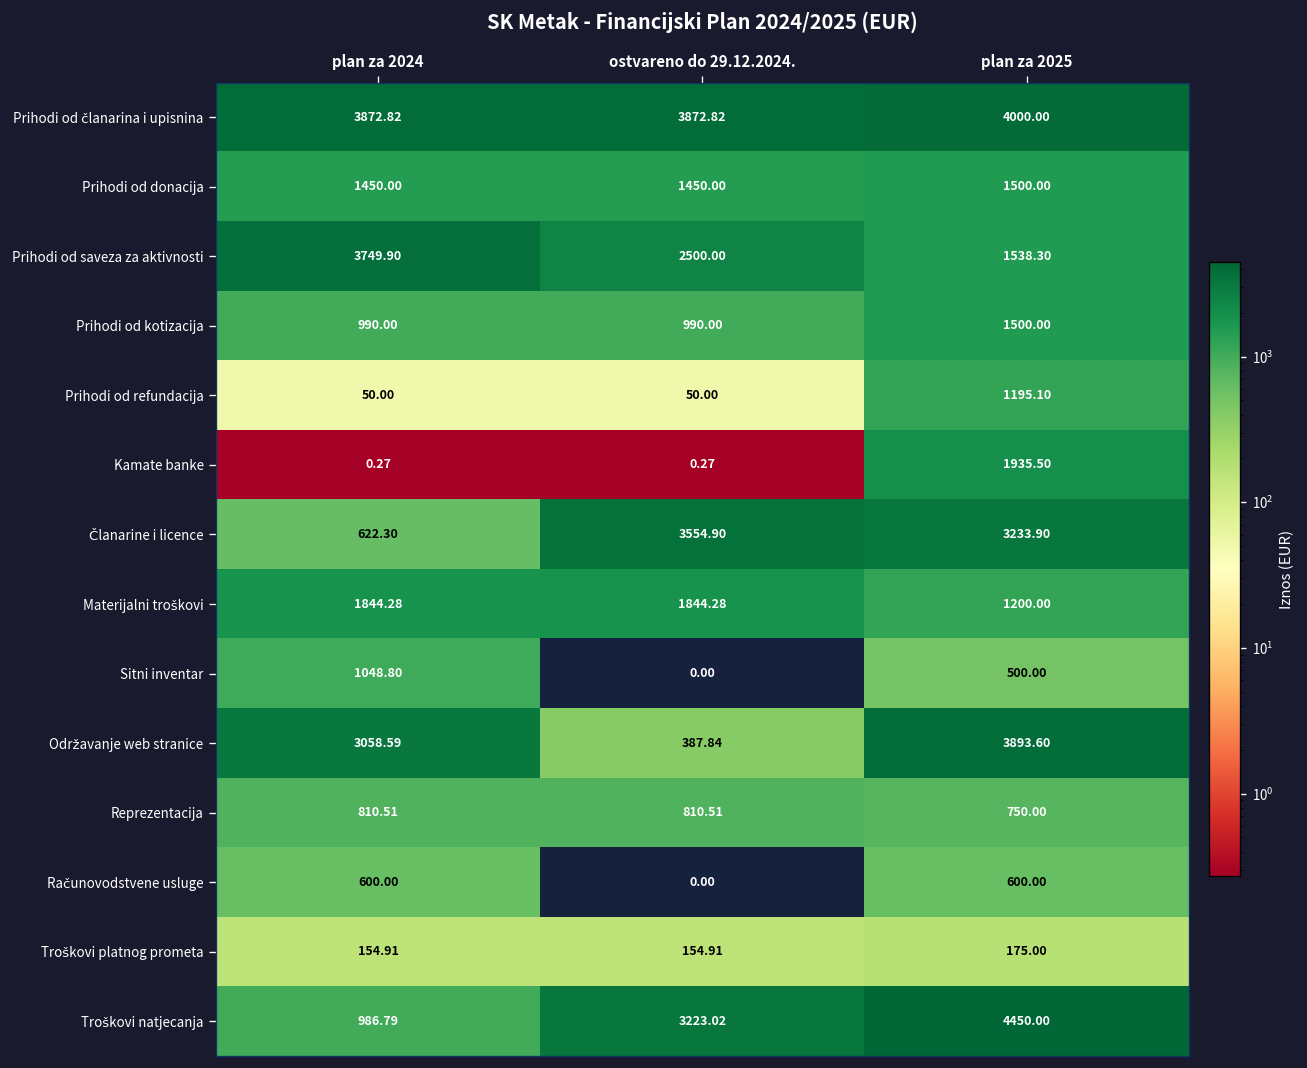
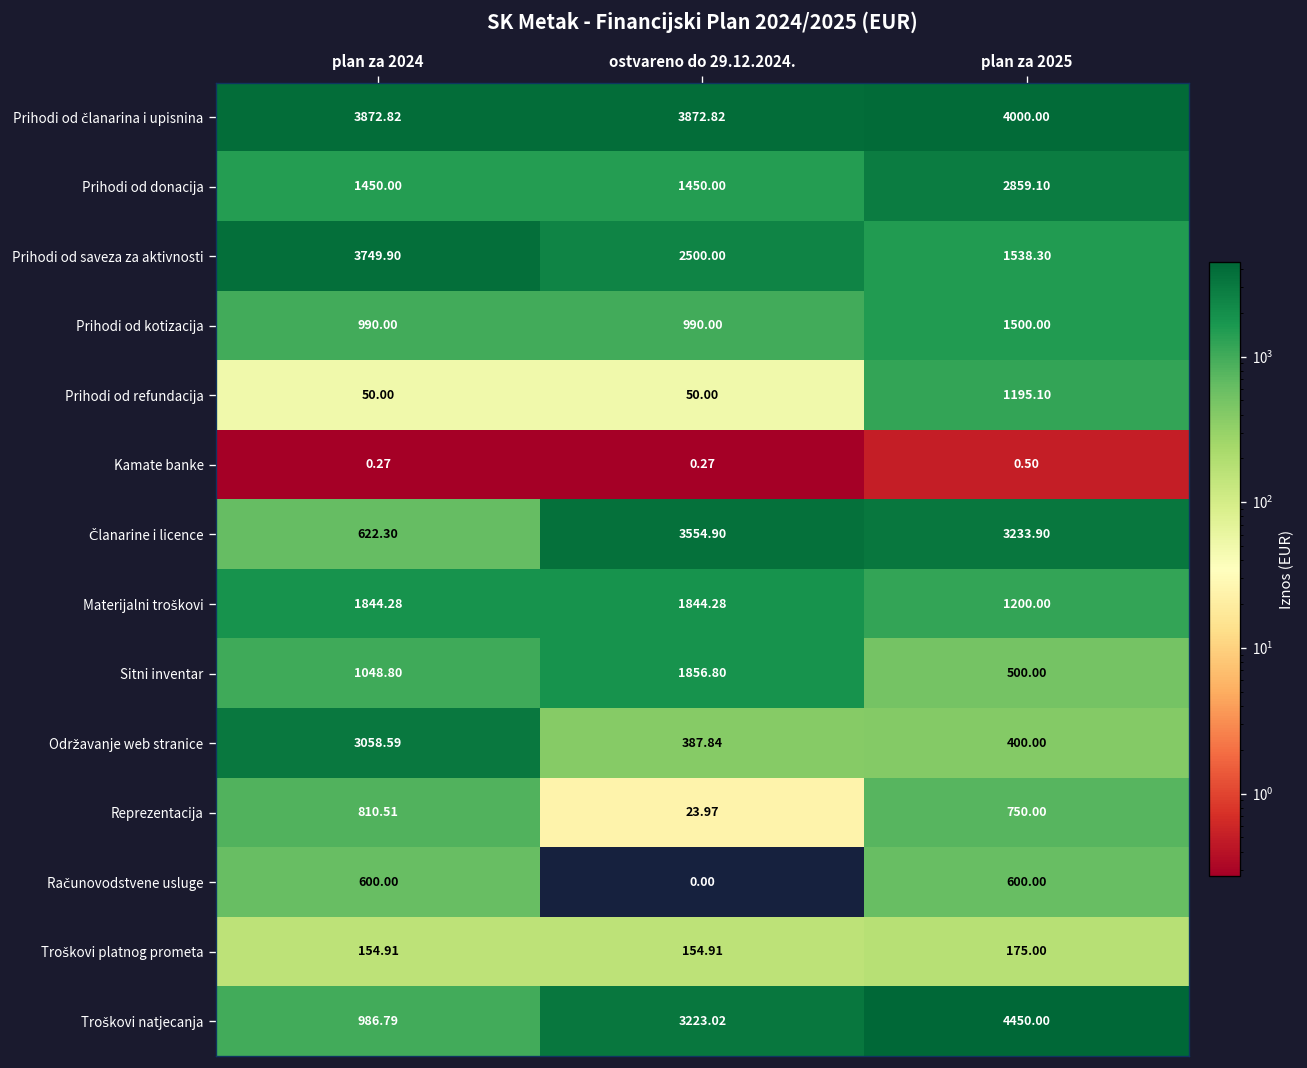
Prihodi od donacija, plan za 2025: 1500.00 -> 2859.10
Kamate banke, plan za 2025: 1935.50 -> 0.50
Sitni inventar, ostvareno do 29.12.2024.: 0.00 -> 1856.80
Održavanje web stranice, plan za 2025: 3893.60 -> 400.00
Reprezentacija, ostvareno do 29.12.2024.: 810.51 -> 23.97
